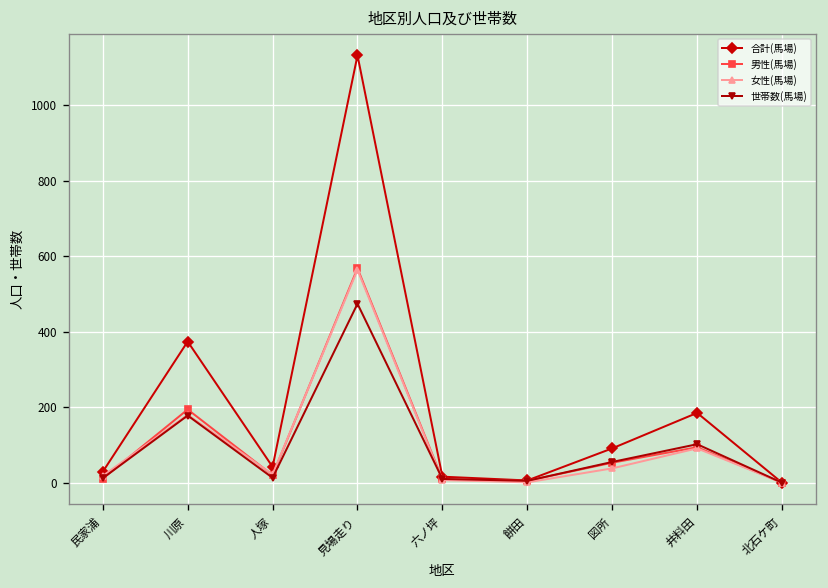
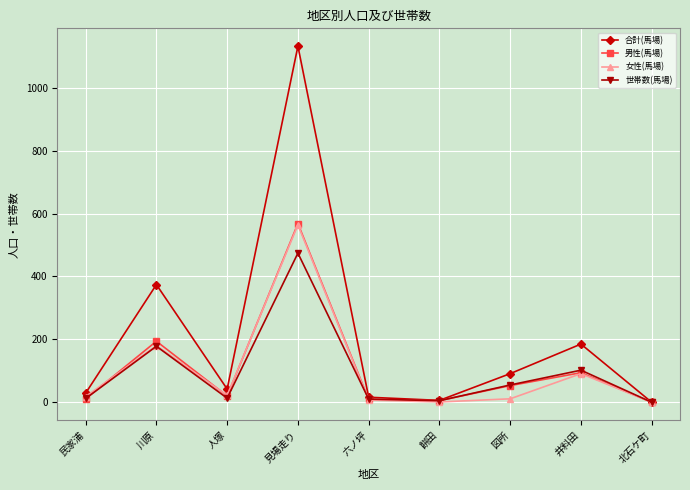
女性(馬場), 図所: 40 -> 10
